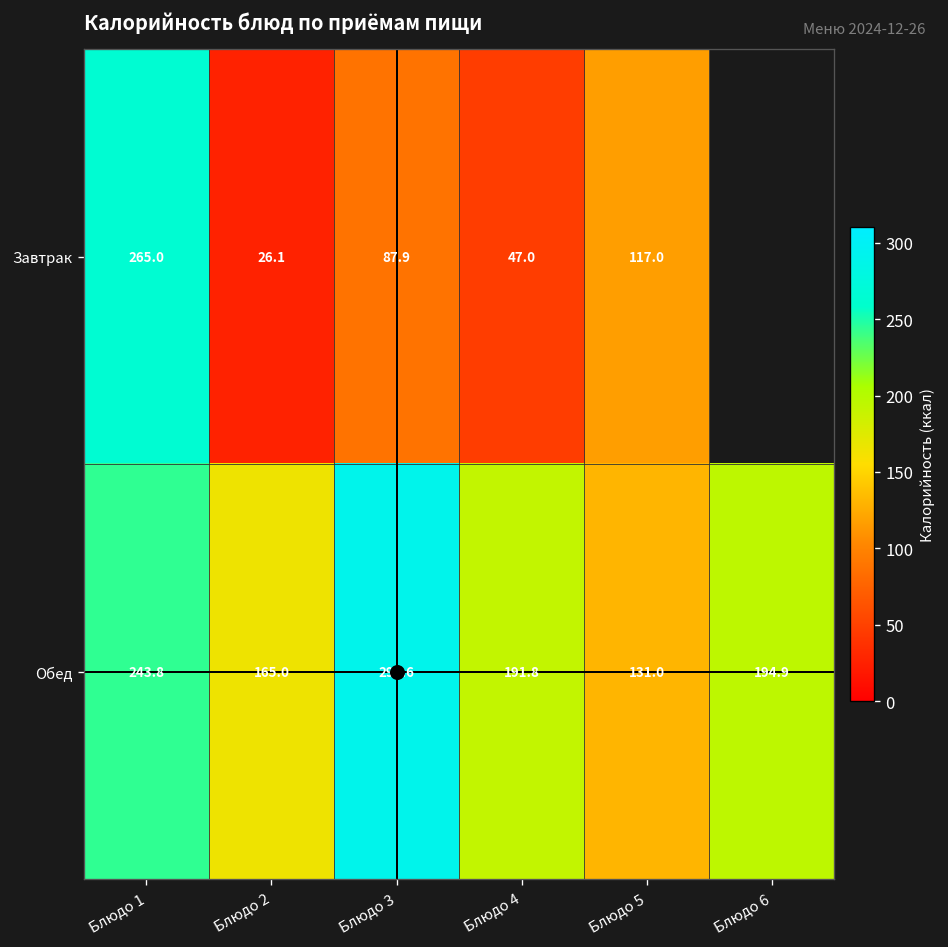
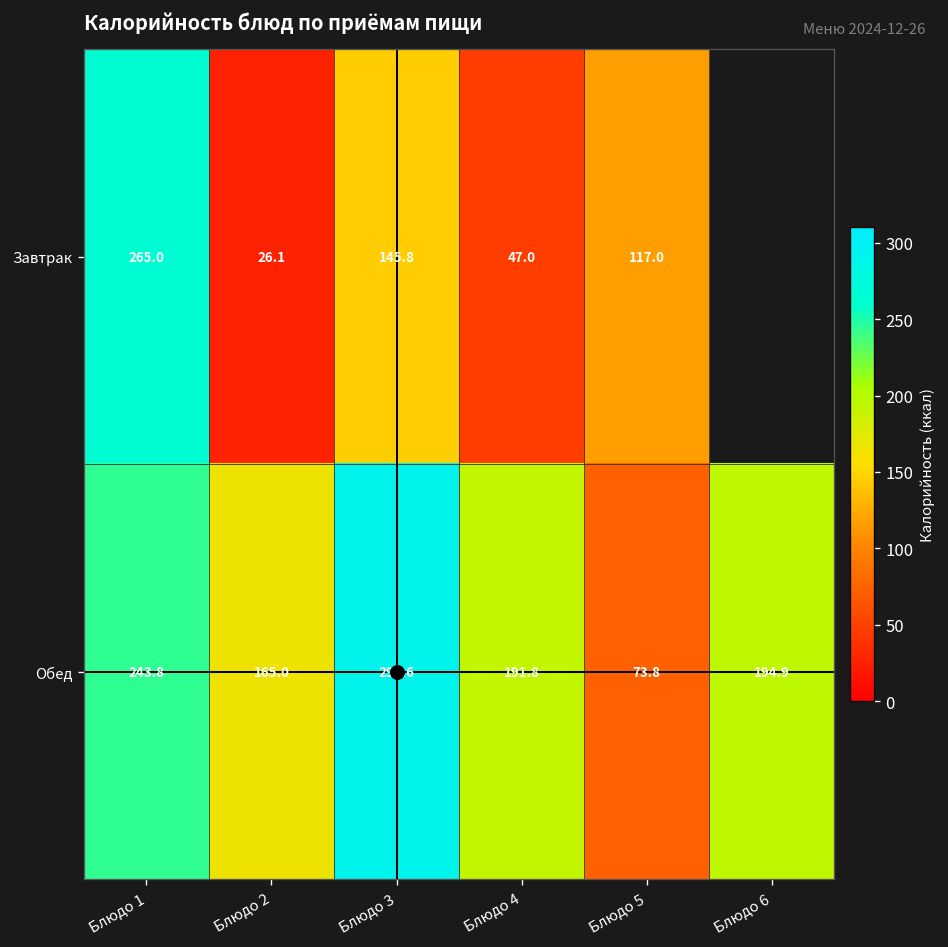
Завтрак, Блюдо 3: 87.9 -> 145.8
Обед, Блюдо 5: 131.0 -> 73.8
